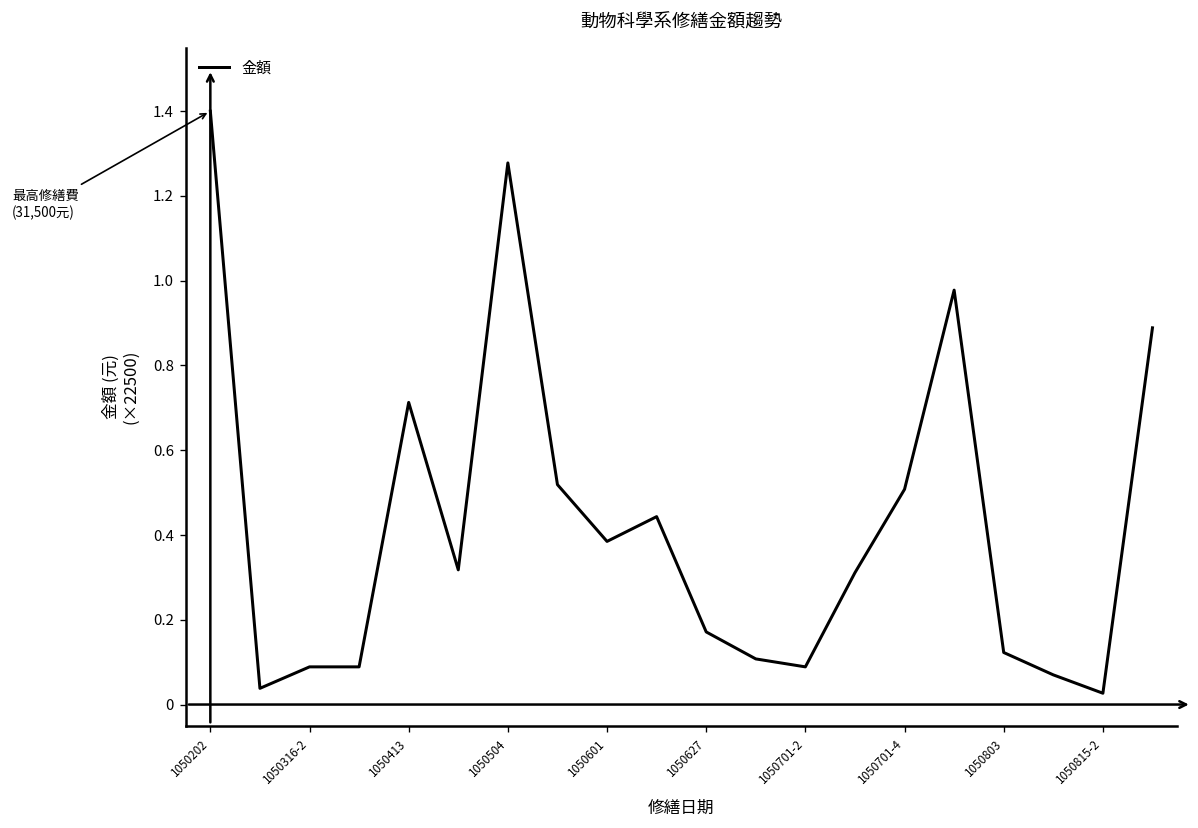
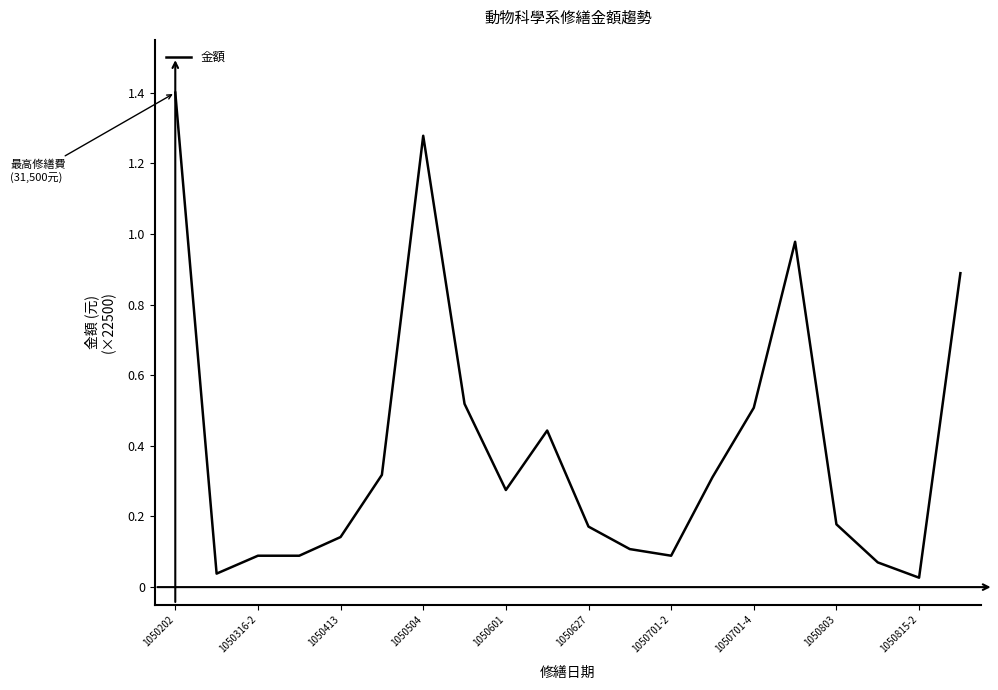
1050413: 0.71 -> 0.14
1050601: 0.38 -> 0.27
1050803: 0.12 -> 0.18
